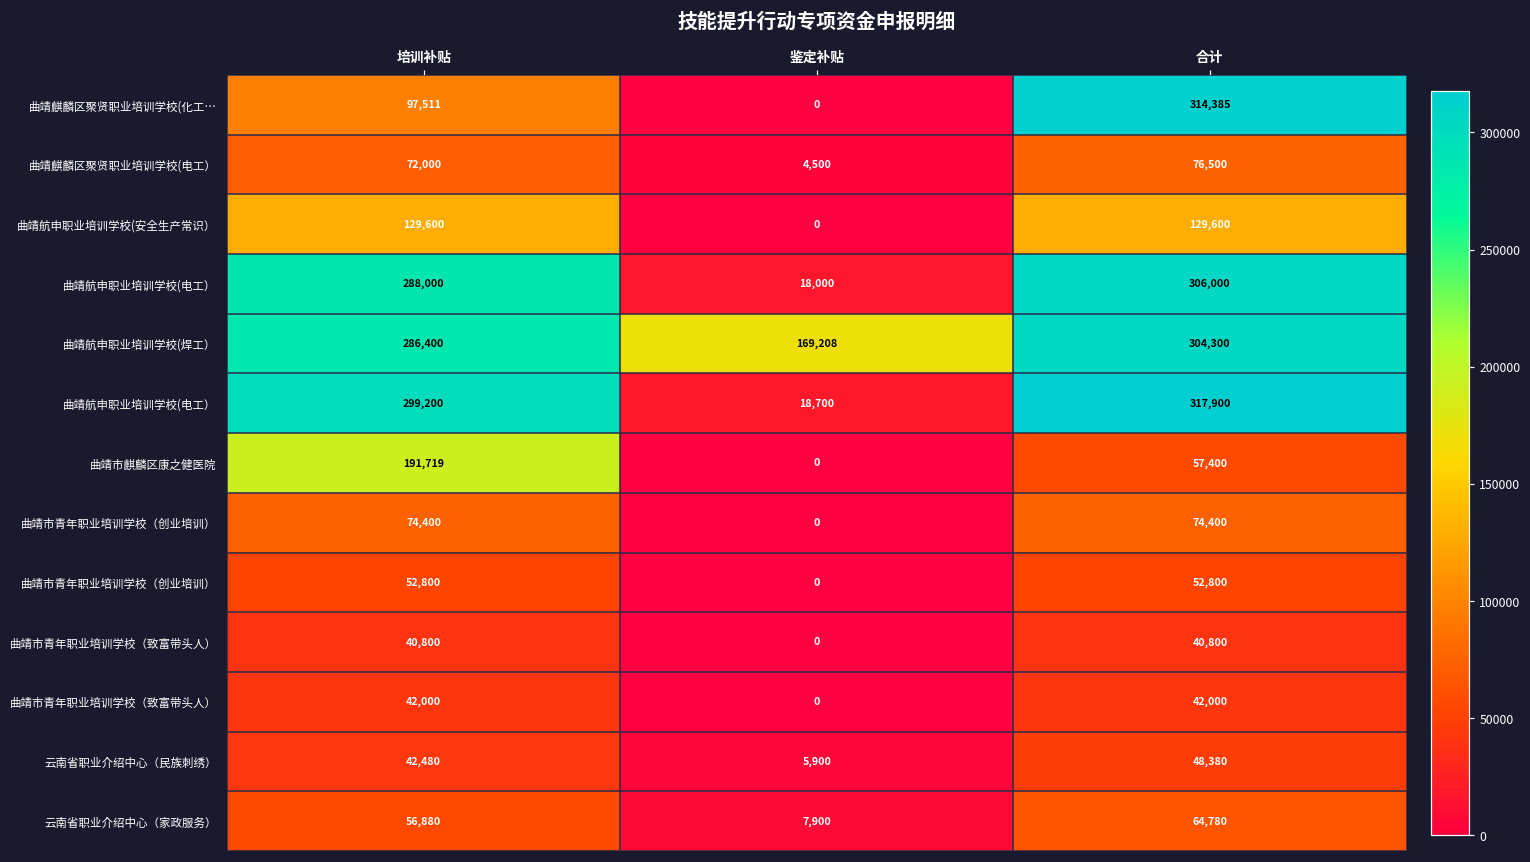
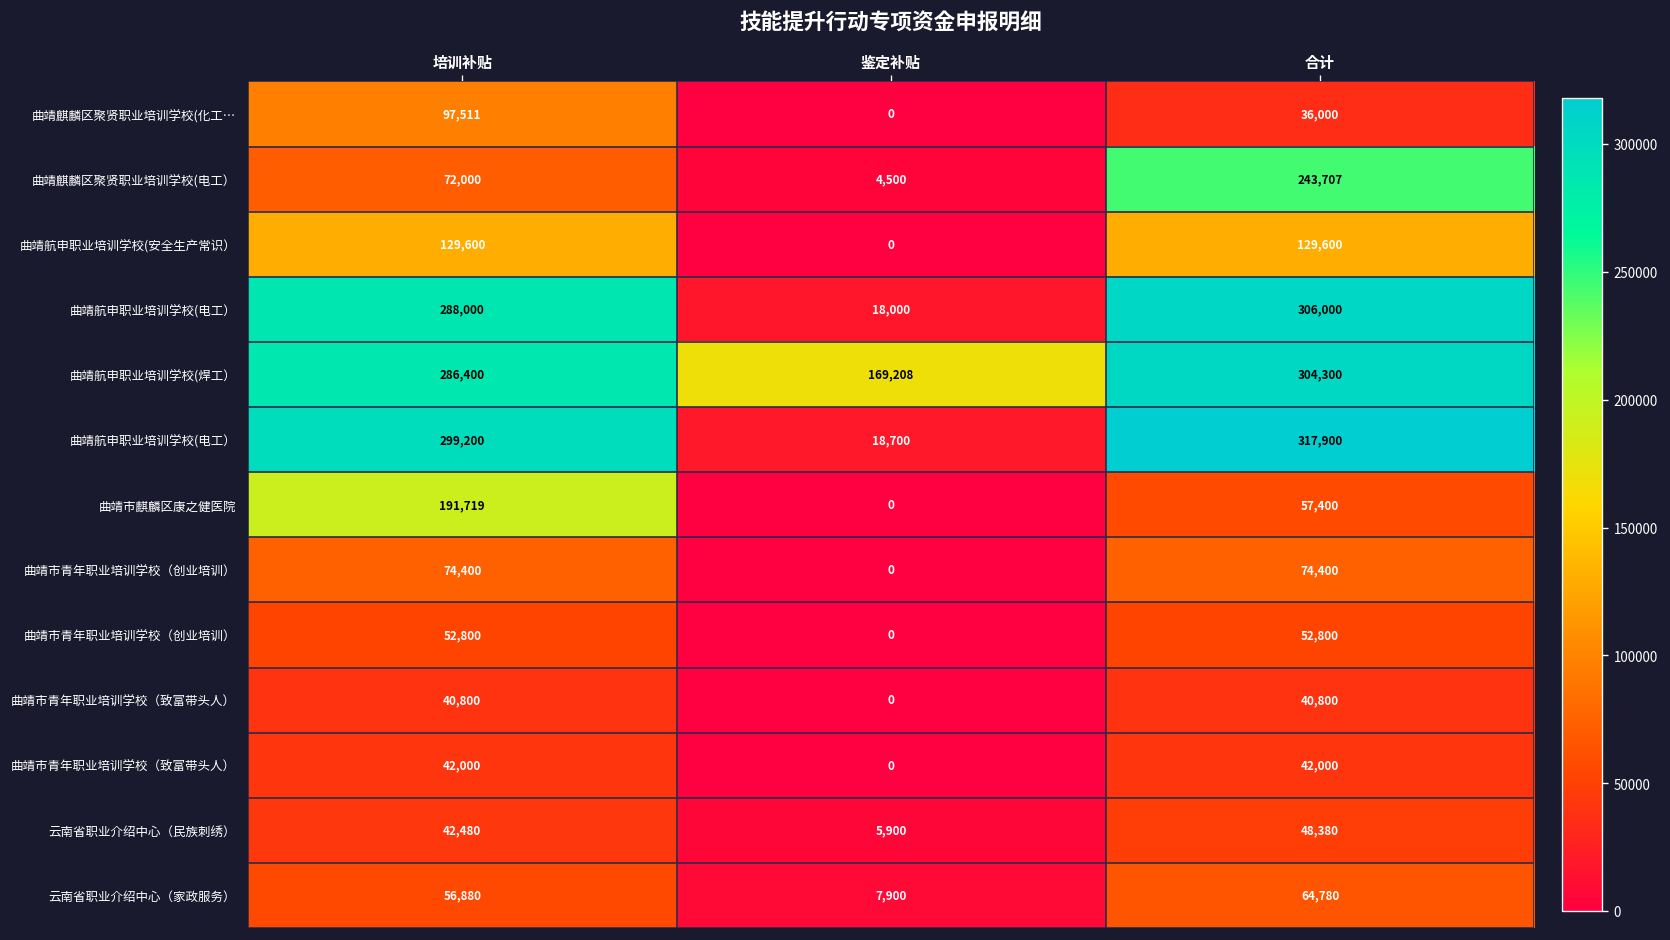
曲靖麒麟区聚贤职业培训学校(化工…, 合计: 314,385 -> 36,000
曲靖麒麟区聚贤职业培训学校(电工）, 合计: 76,500 -> 243,707
